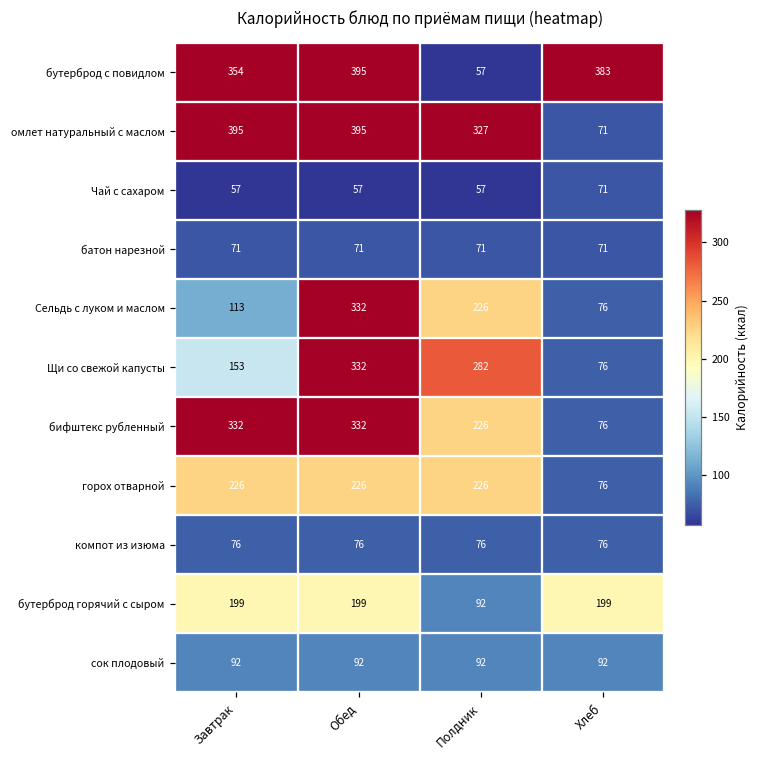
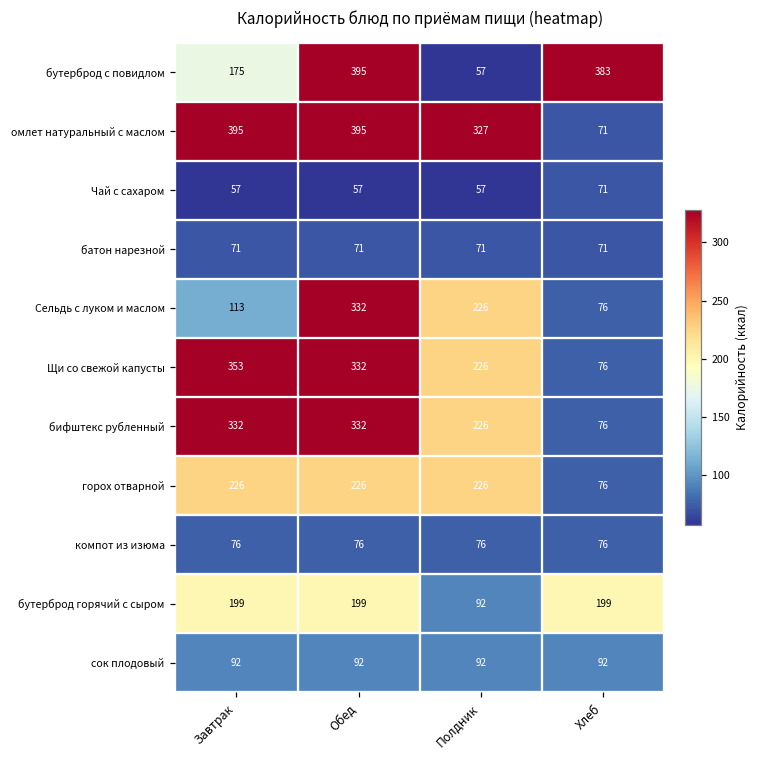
бутерброд с повидлом, Завтрак: 354 -> 175
Щи со свежой капусты, Завтрак: 153 -> 353
Щи со свежой капусты, Полдник: 282 -> 226
